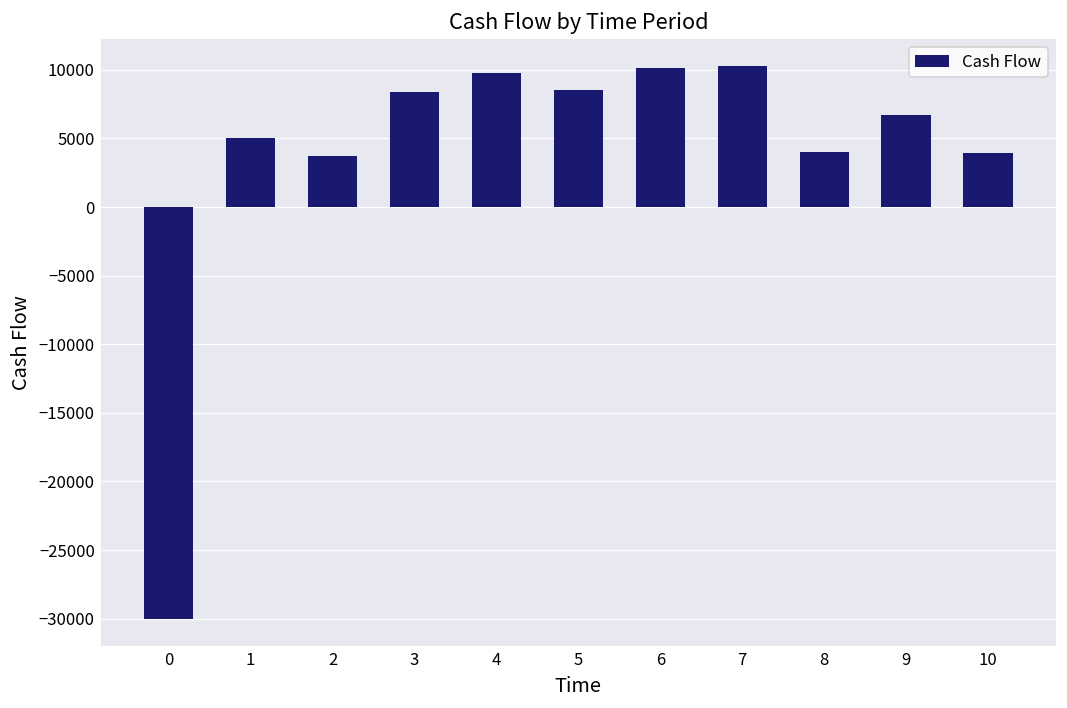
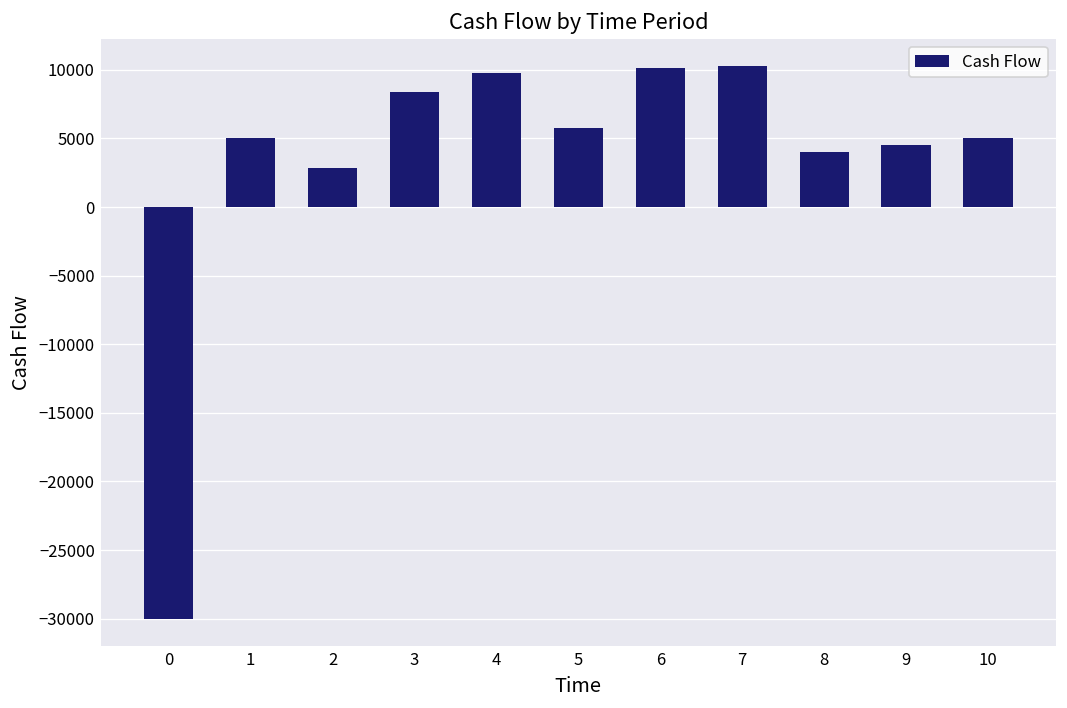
2: 3800 -> 2800
5: 8500 -> 5800
9: 6700 -> 4500
10: 3900 -> 5000
